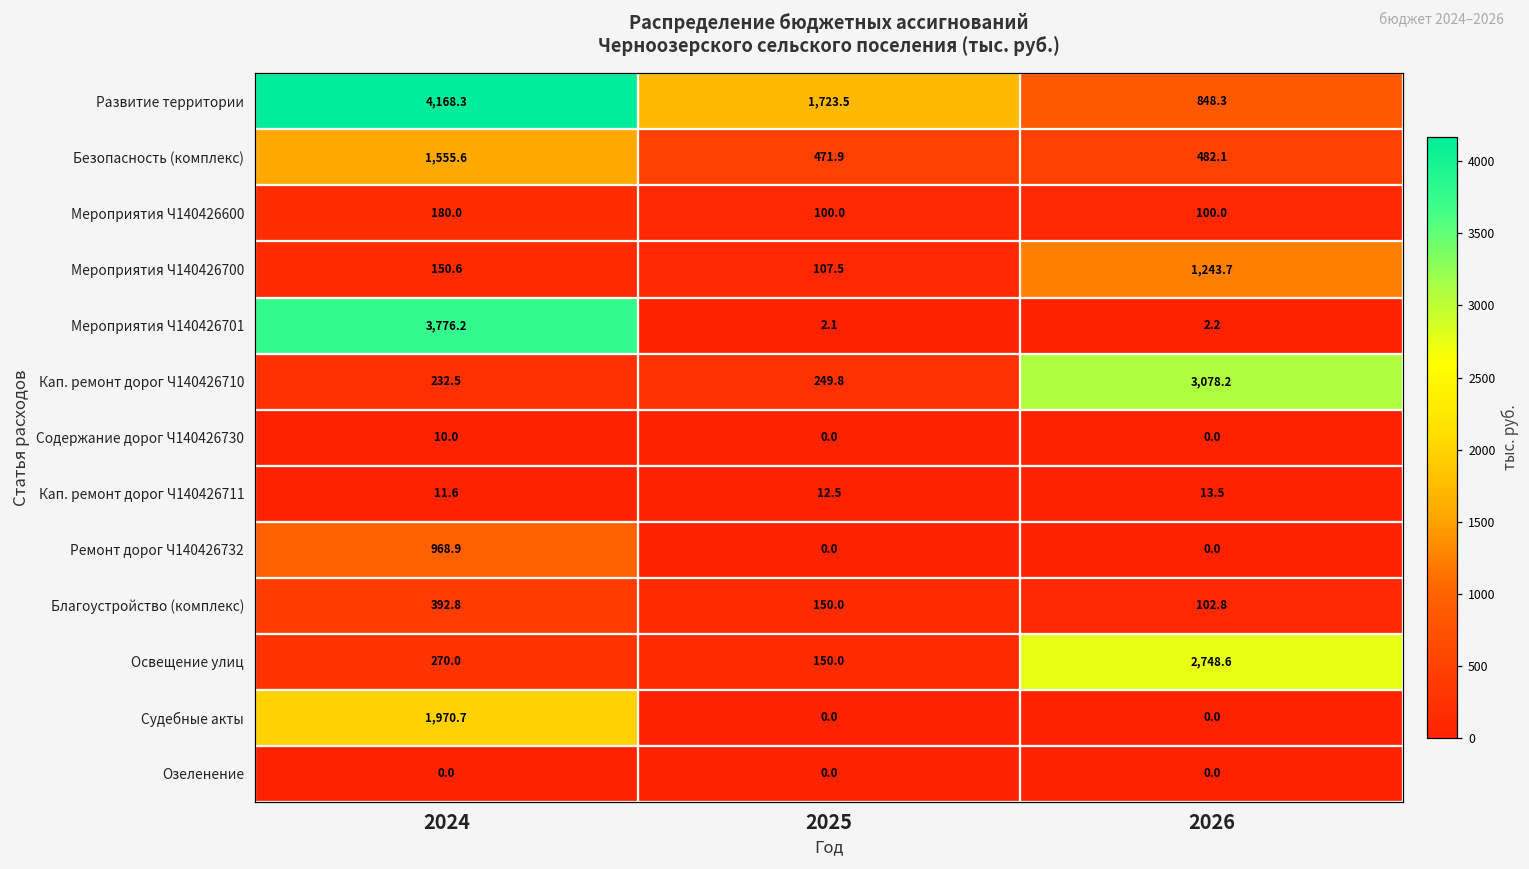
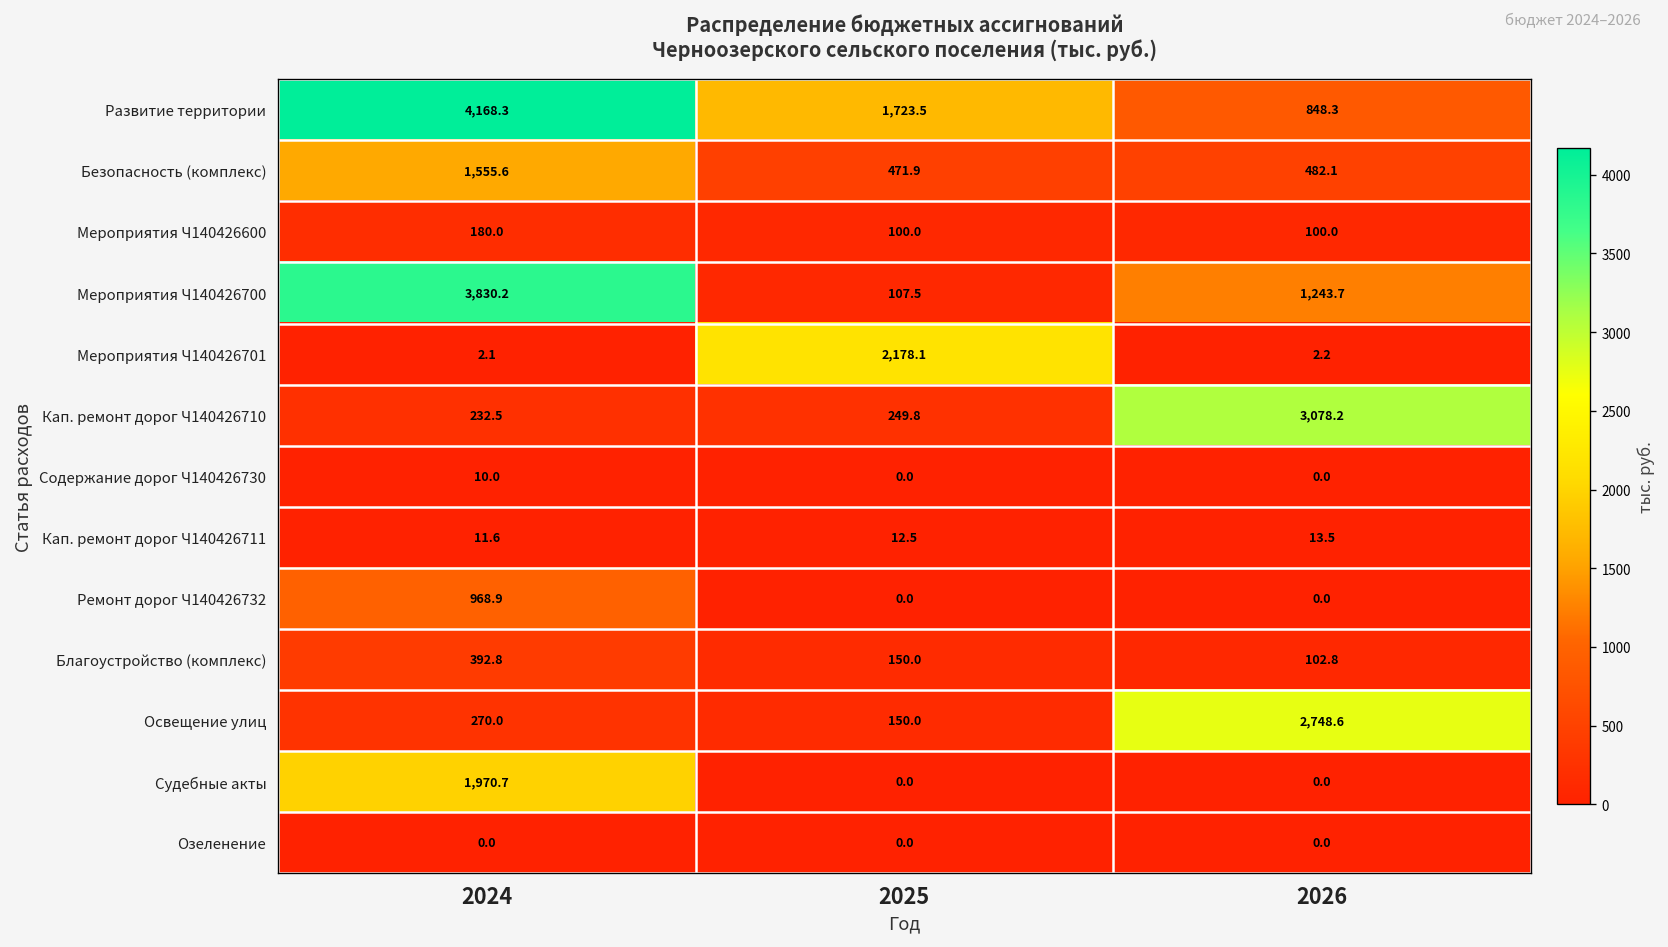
Мероприятия Ч140426700, 2024: 150.6 -> 3,830.2
Мероприятия Ч140426701, 2024: 3,776.2 -> 2.1
Мероприятия Ч140426701, 2025: 2.1 -> 2,178.1
